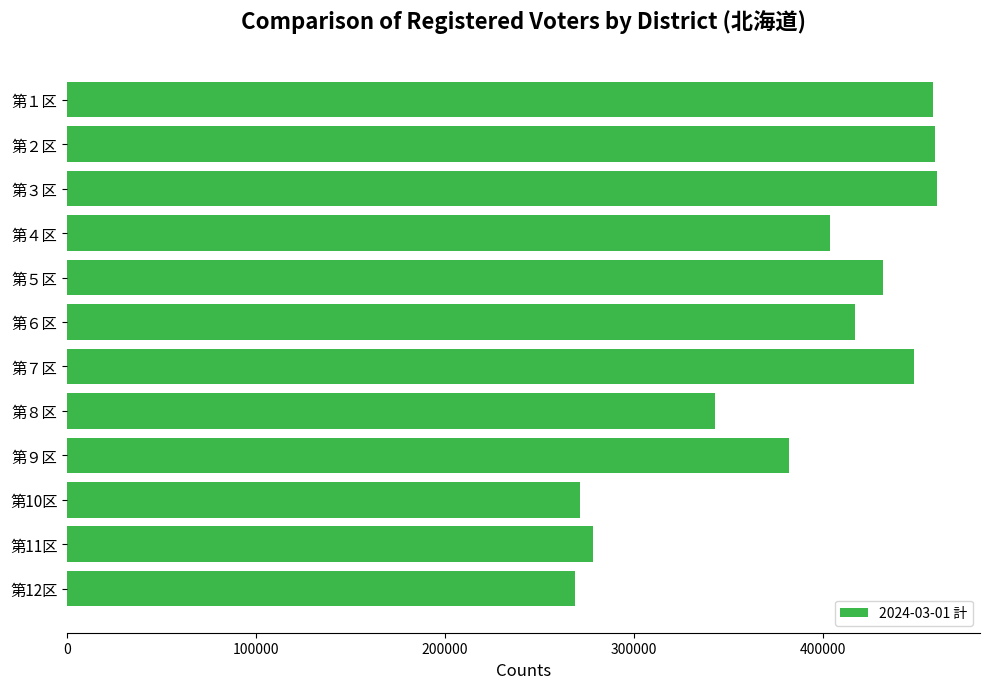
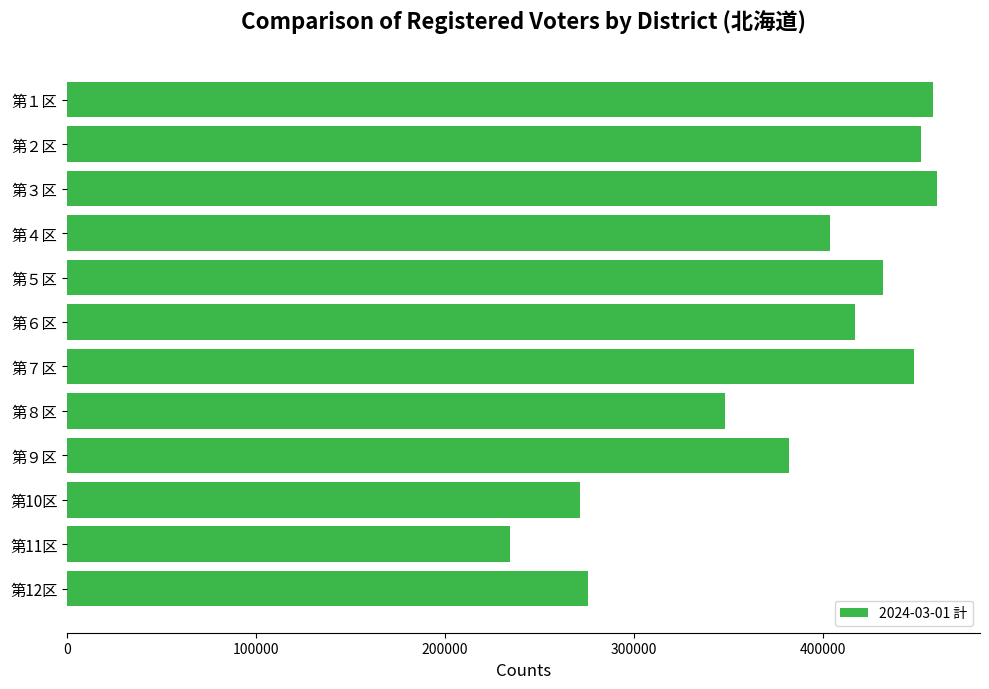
第２区: 459000 -> 452000
第８区: 343000 -> 348000
第11区: 278000 -> 234000
第12区: 269000 -> 276000
